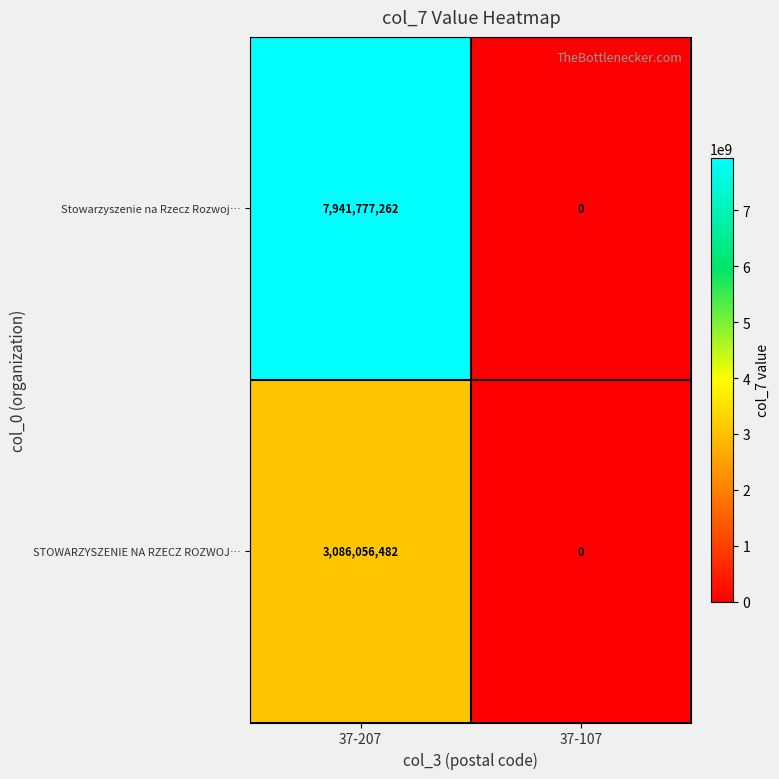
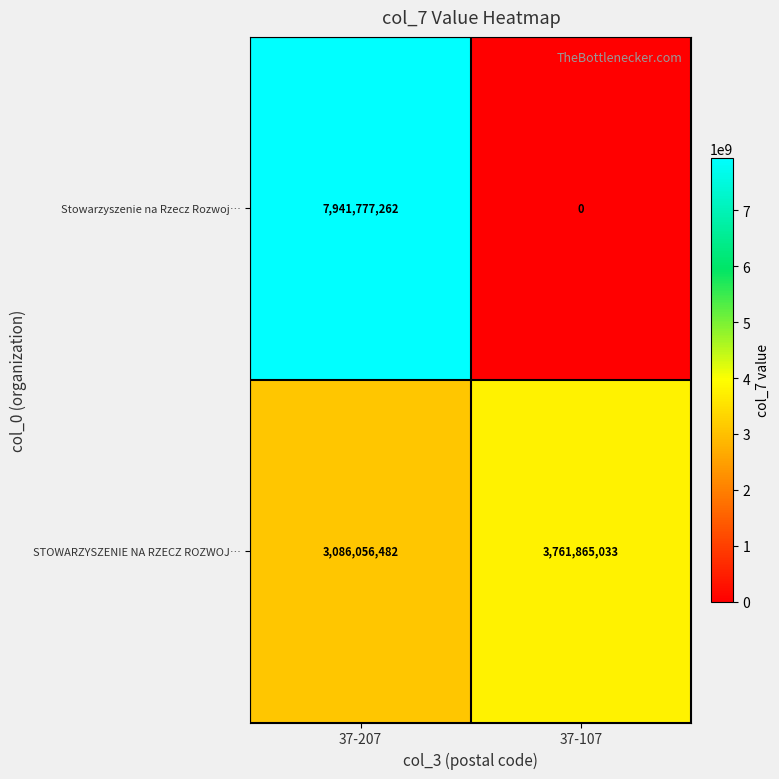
STOWARZYSZENIE NA RZECZ ROZWOJ…, 37-107: 0 -> 3,761,865,033
